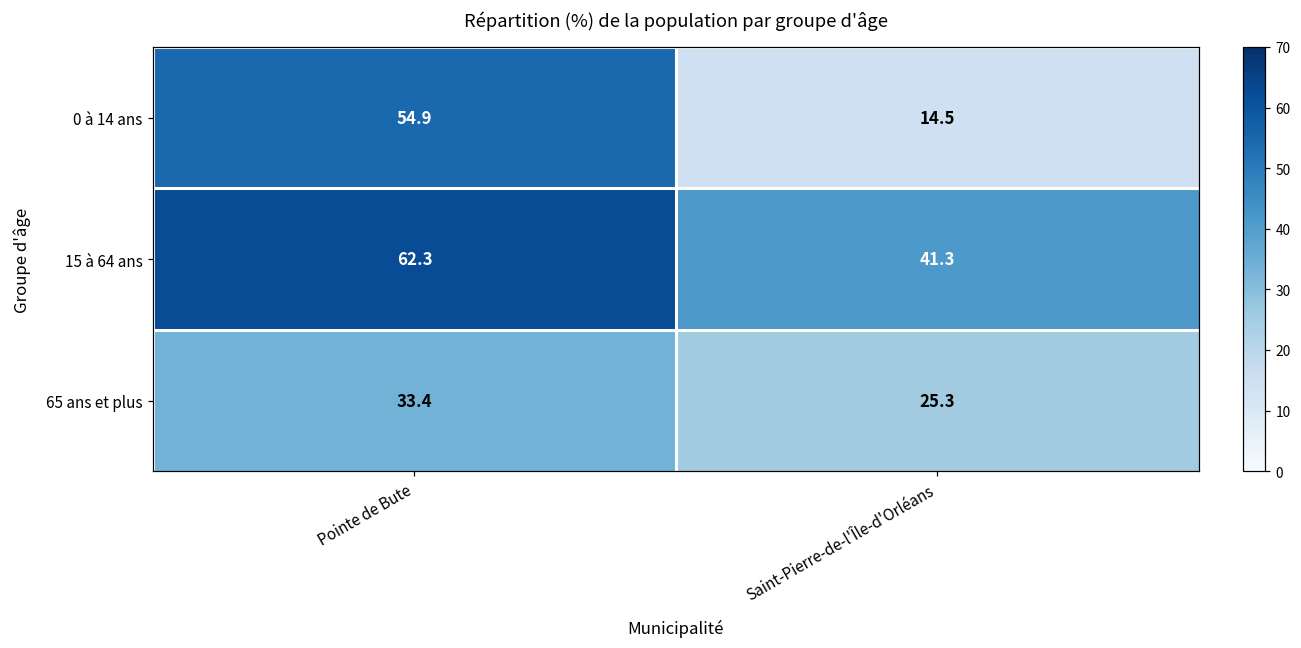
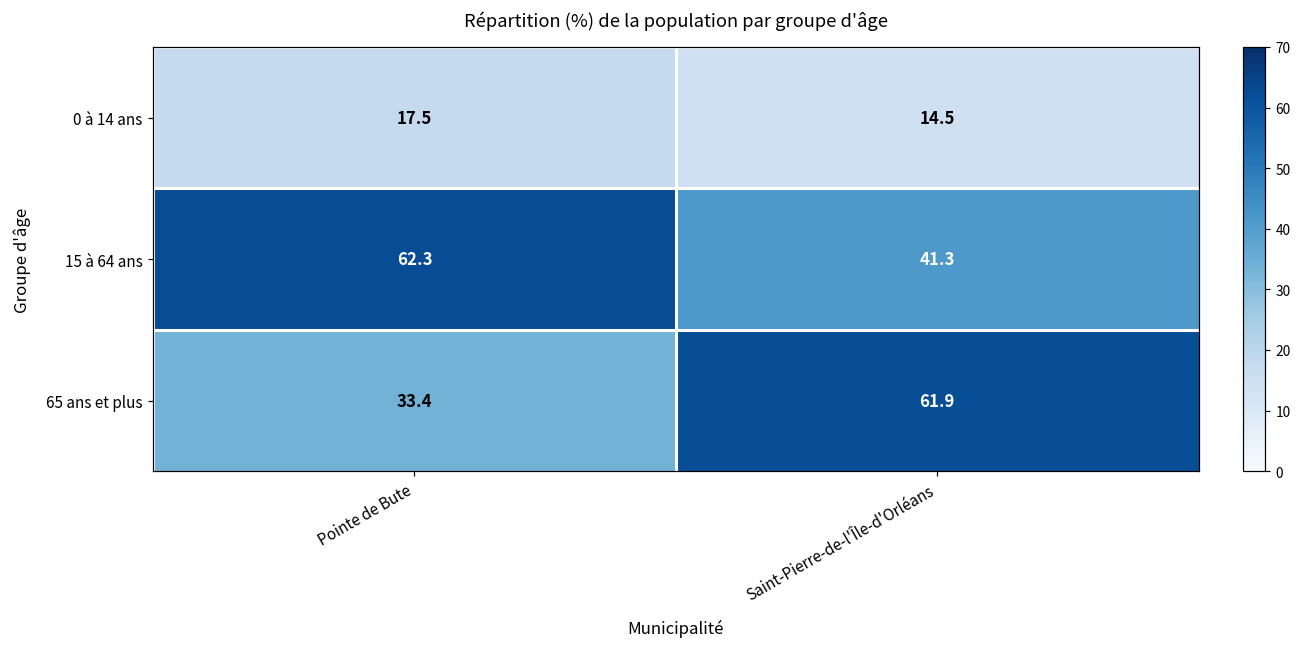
0 à 14 ans, Pointe de Bute: 54.9 -> 17.5
65 ans et plus, Saint-Pierre-de-l'Île-d'Orléans: 25.3 -> 61.9
